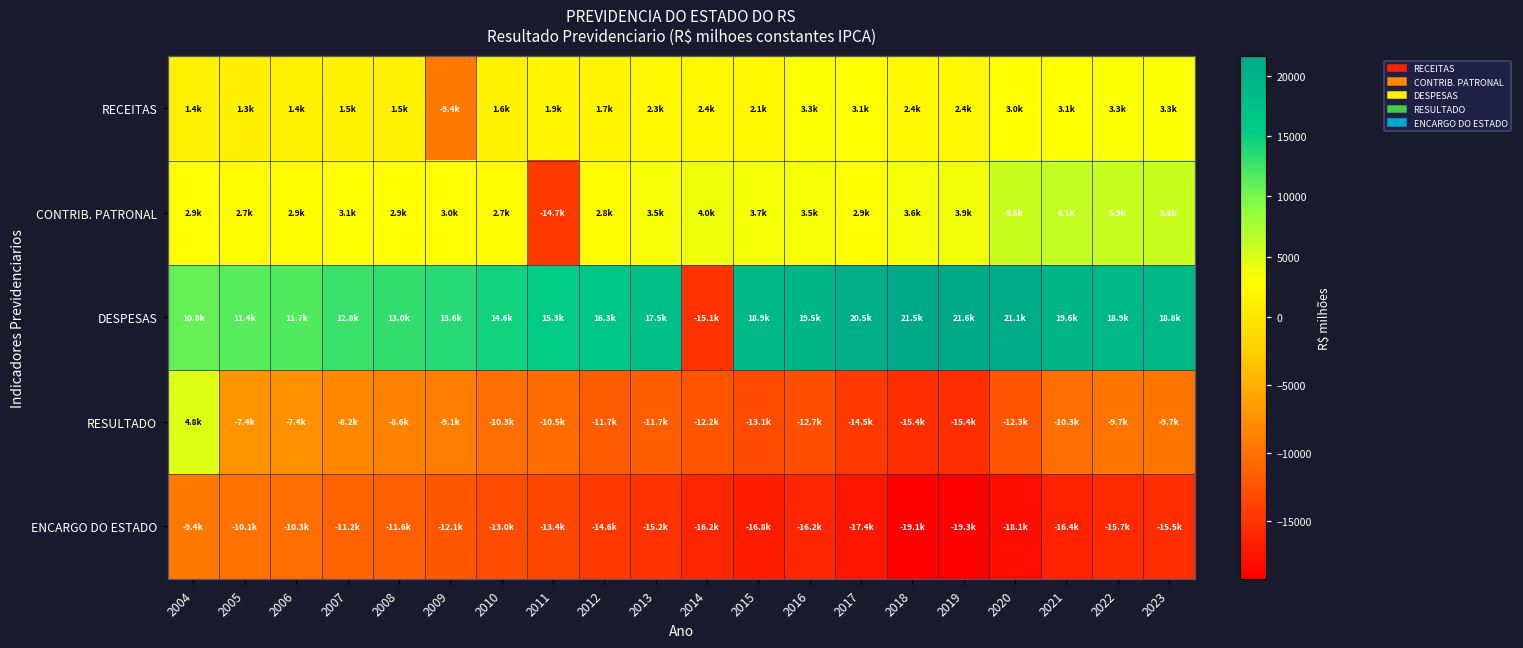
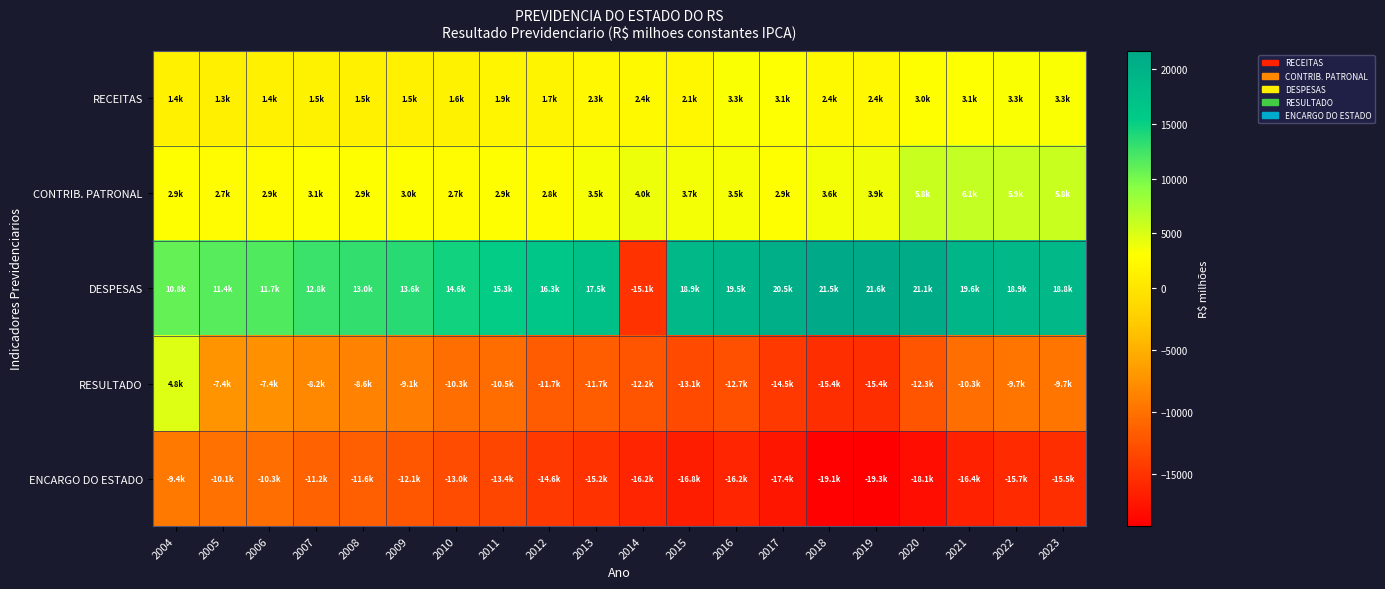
RECEITAS, 2009: -9.4k -> 1.5k
CONTRIB. PATRONAL, 2011: -14.7k -> 2.9k
